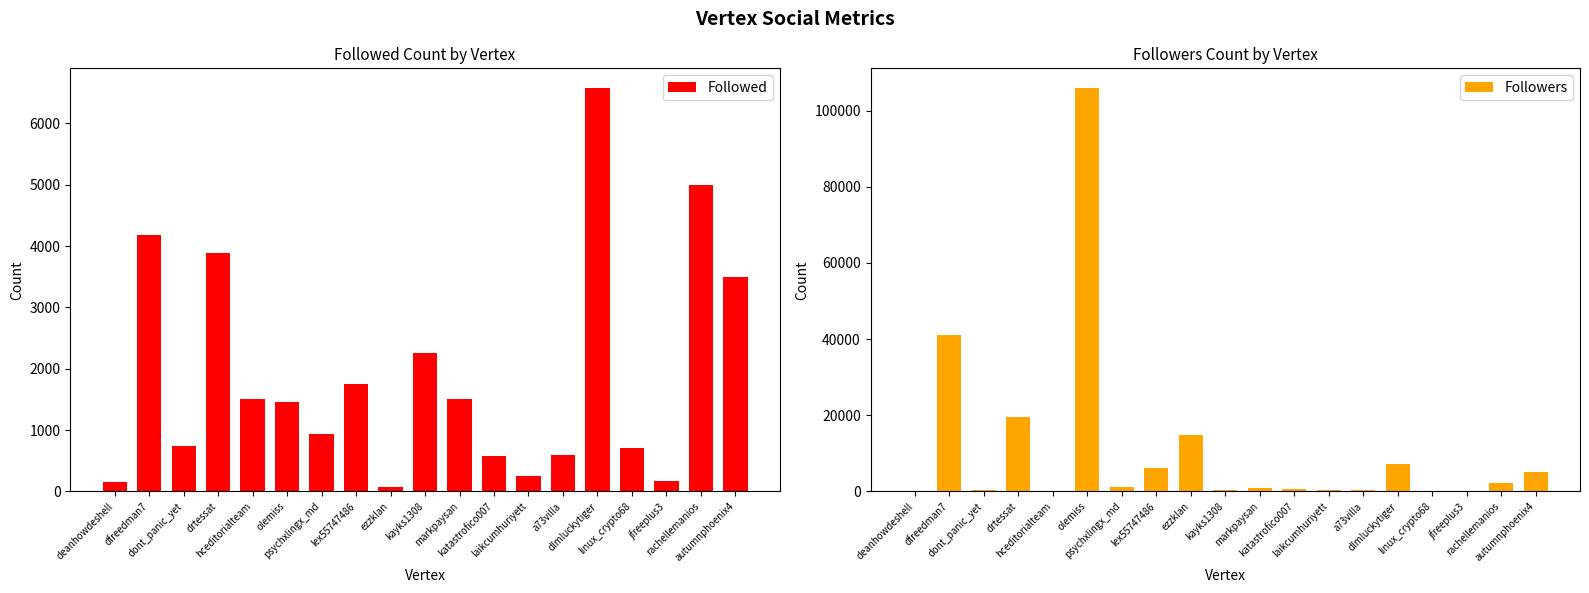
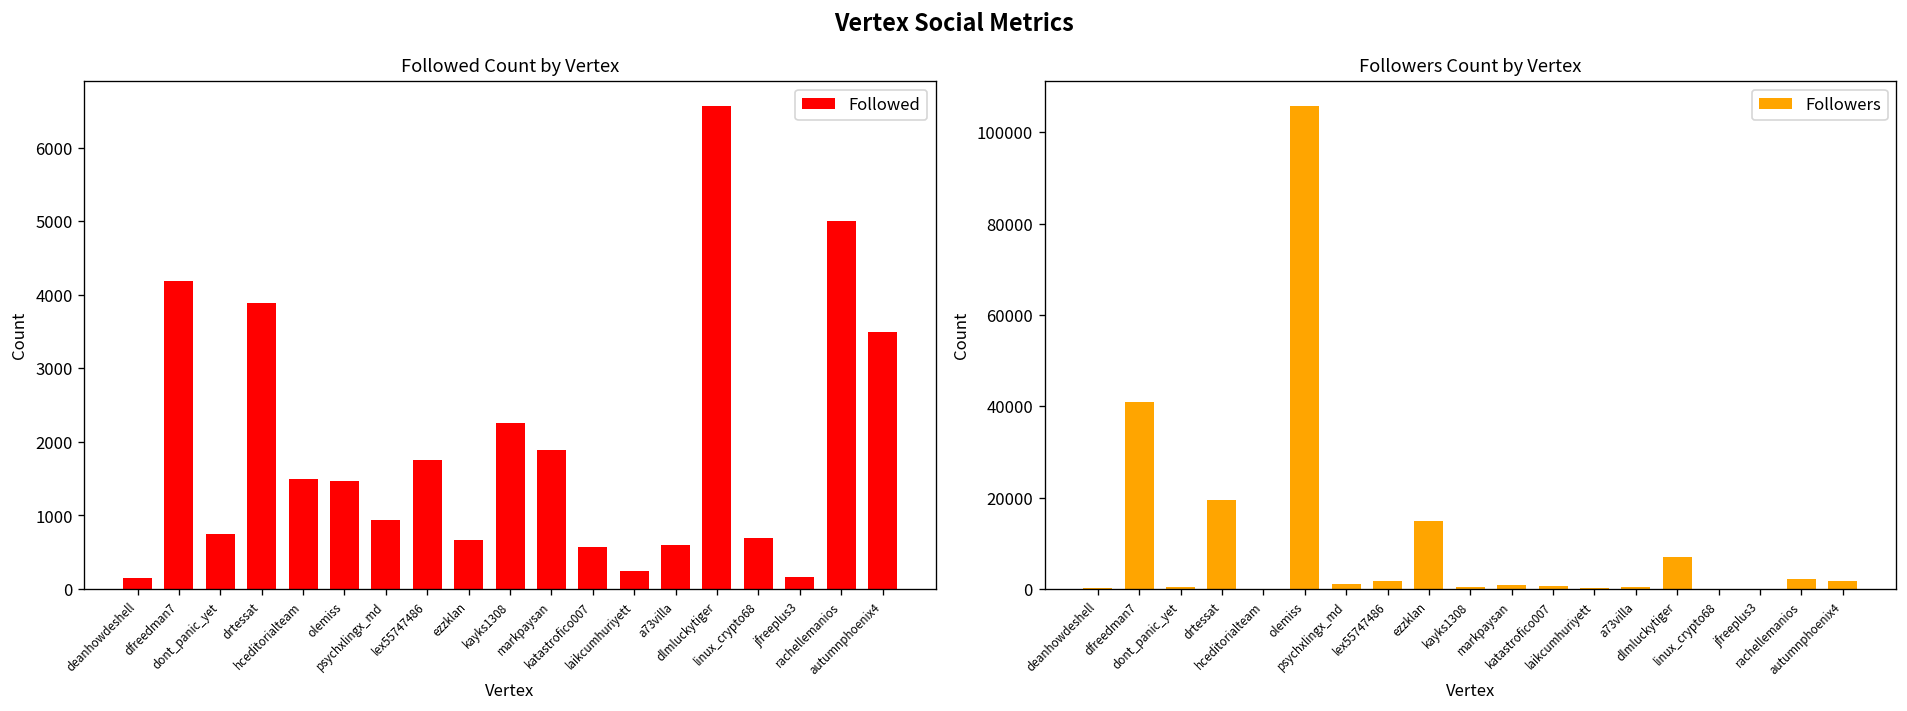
Followed Count by Vertex, ezzklan: 100 -> 700
Followed Count by Vertex, markpaysan: 1500 -> 1900
Followers Count by Vertex, lex55747486: 6000 -> 2000
Followers Count by Vertex, autumnphoenix4: 5000 -> 2000
